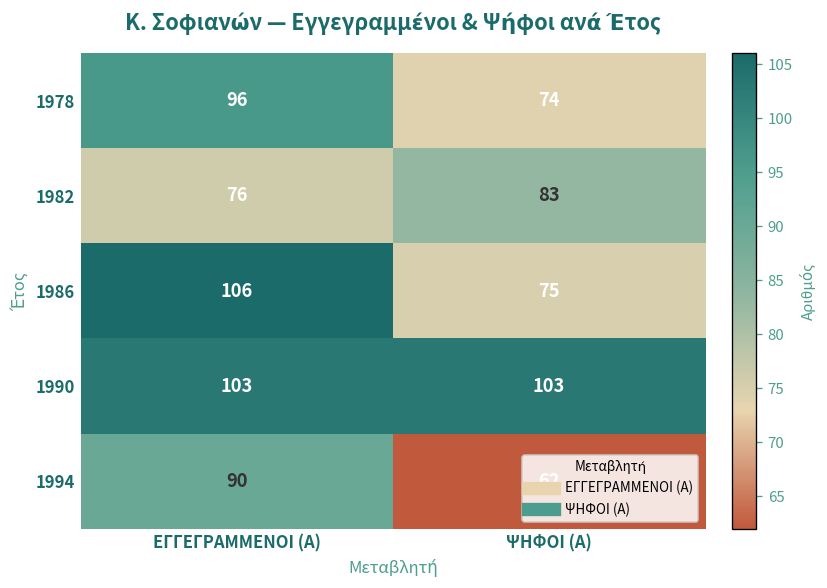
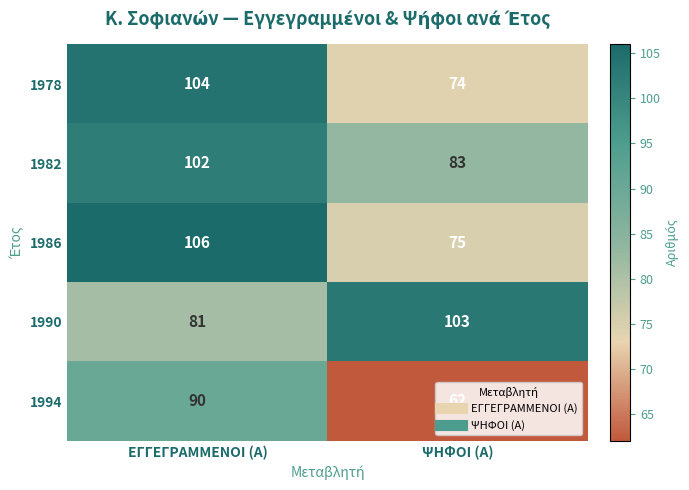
1978, ΕΓΓΕΓΡΑΜΜΕΝΟΙ (Α): 96 -> 104
1982, ΕΓΓΕΓΡΑΜΜΕΝΟΙ (Α): 76 -> 102
1990, ΕΓΓΕΓΡΑΜΜΕΝΟΙ (Α): 103 -> 81
